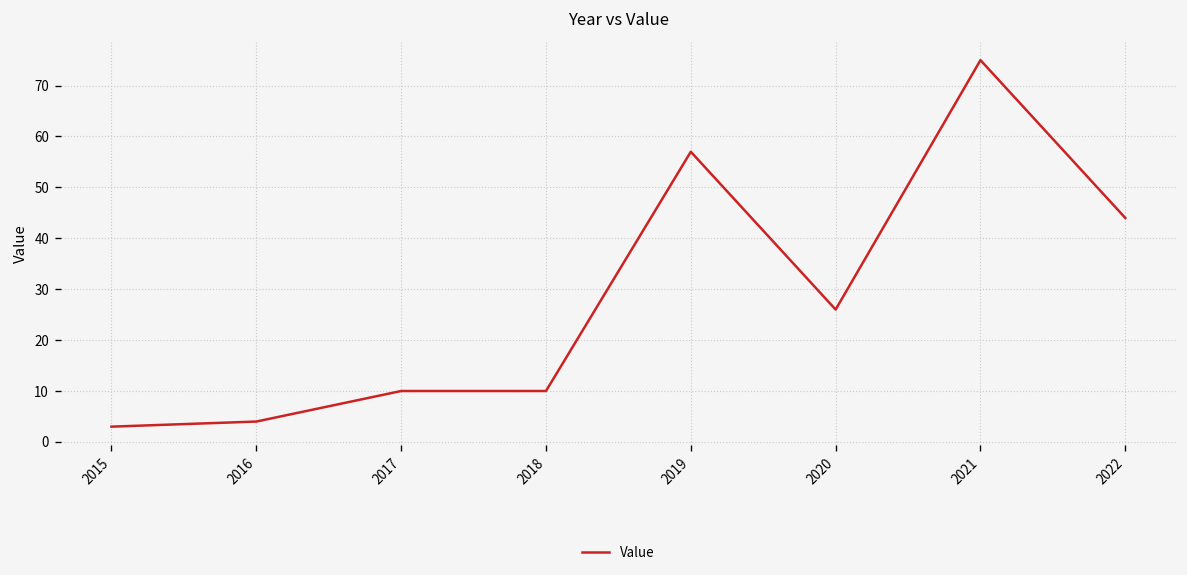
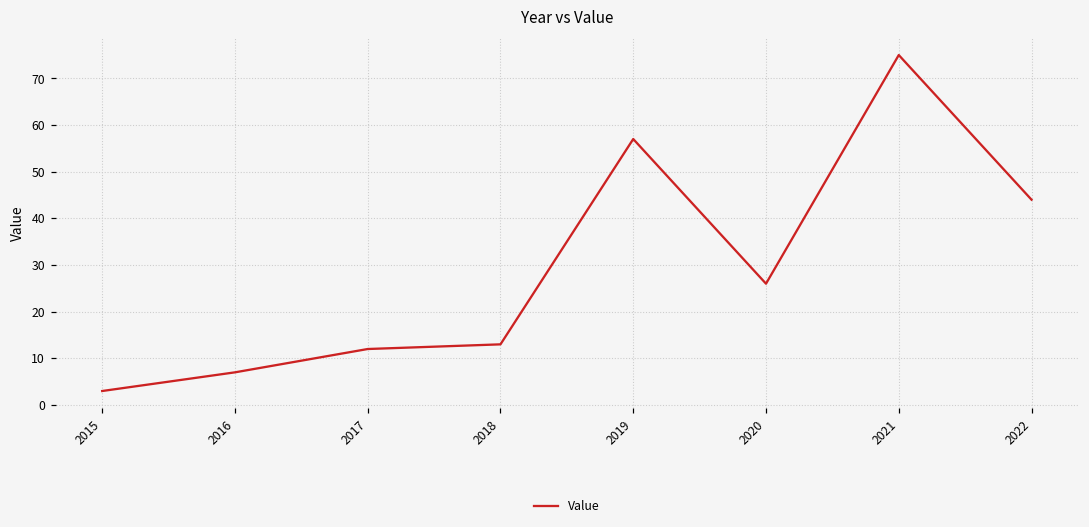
2016: 4 -> 7
2017: 10 -> 12
2018: 10 -> 13
